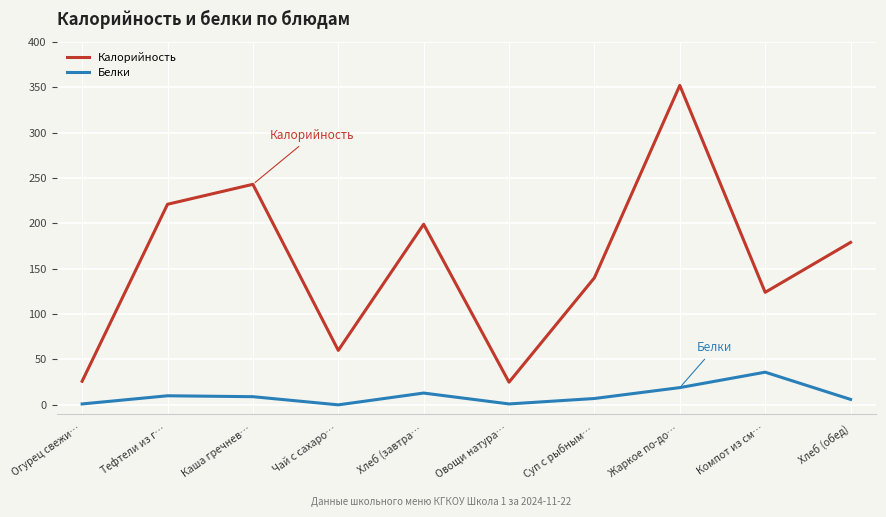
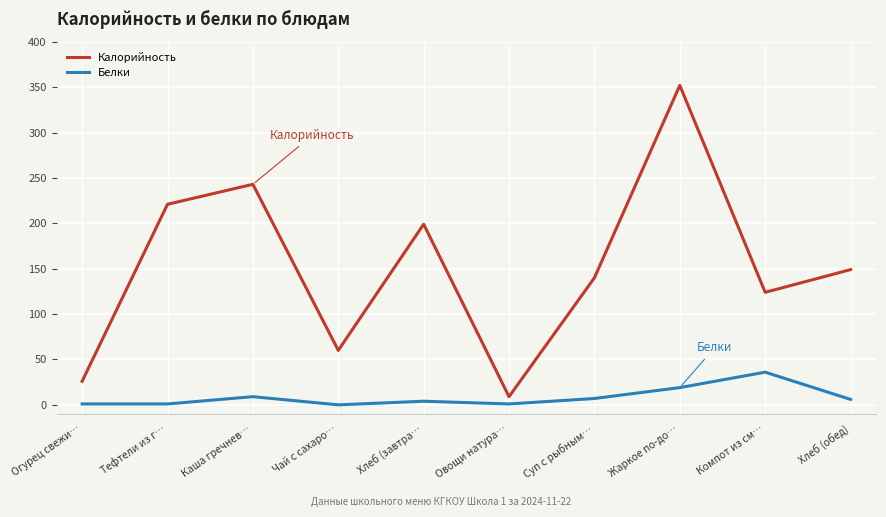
Белки, Тефтели из г…: 10 -> 0
Белки, Хлеб (завтра…: 10 -> 0
Калорийность, Овощи натура…: 30 -> 10
Калорийность, Хлеб (обед): 180 -> 150
